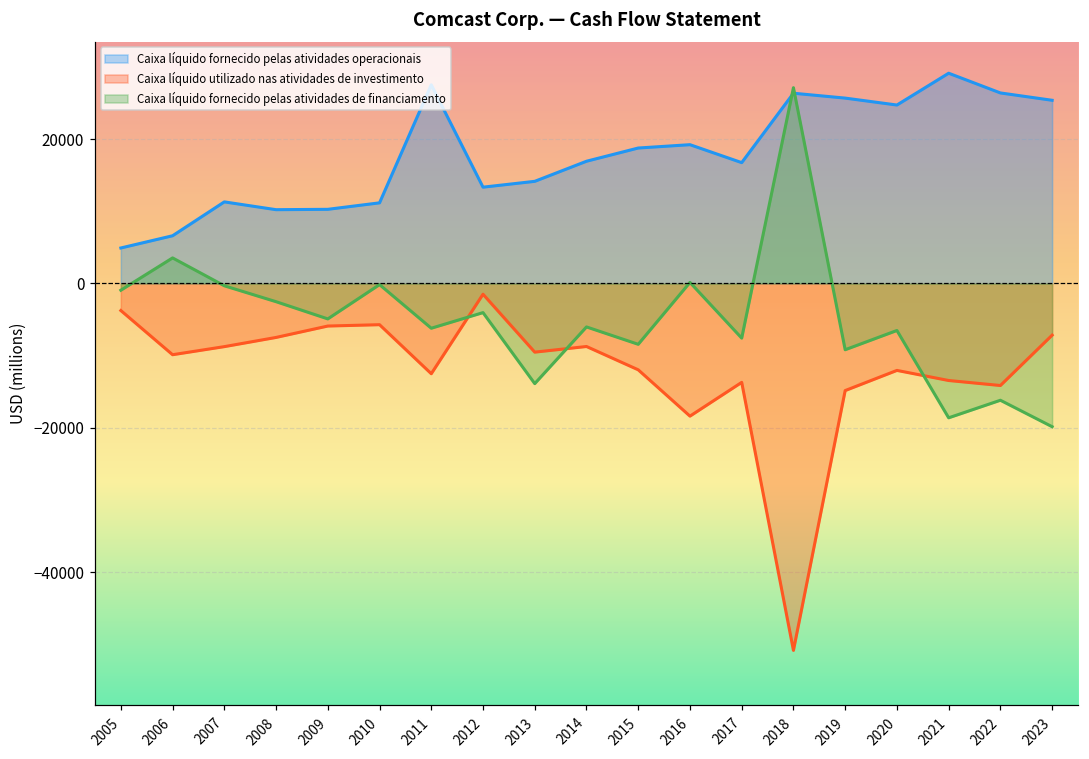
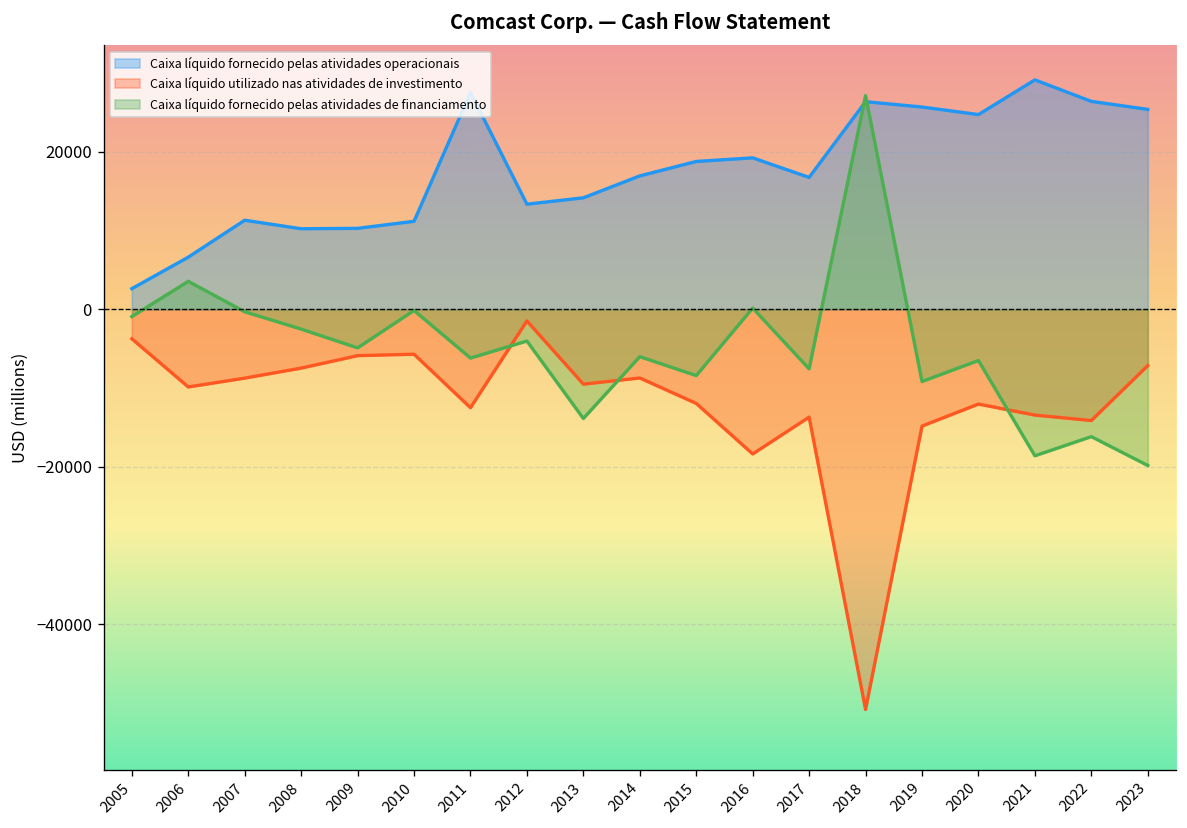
Caixa líquido fornecido pelas atividades operacionais, 2005: 5000 -> 3000
